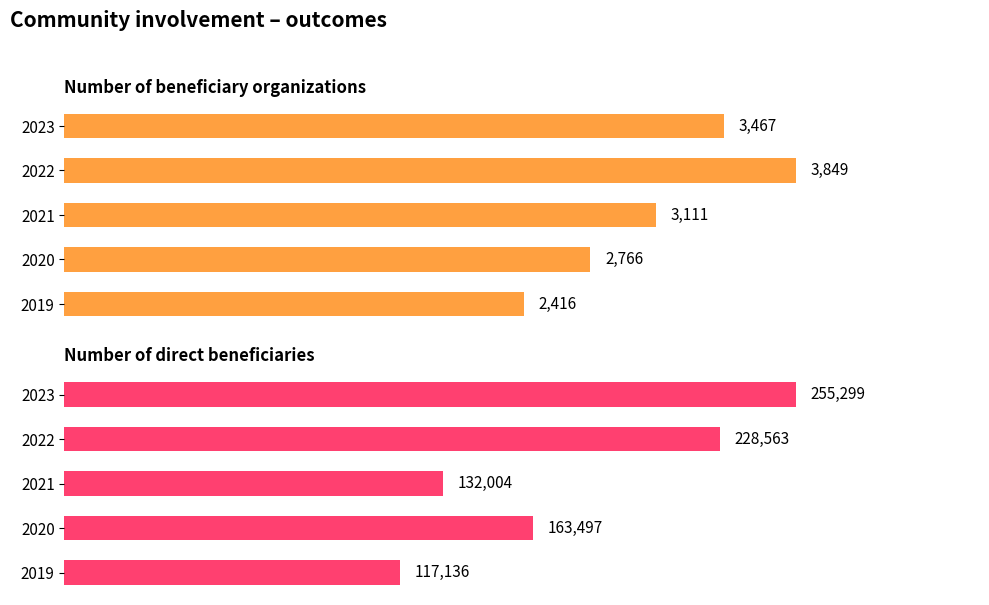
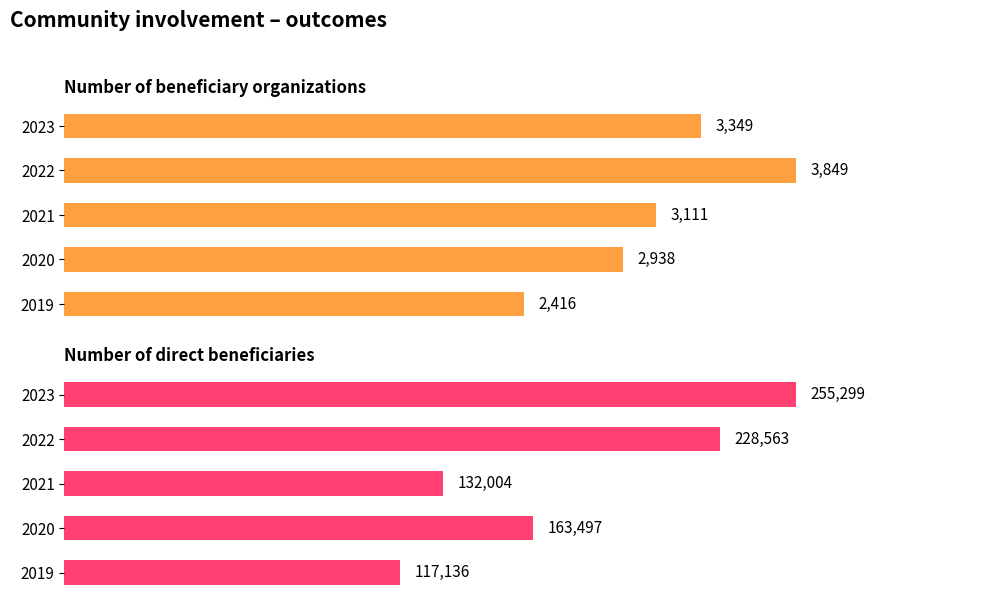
Number of beneficiary organizations, 2023: 3,467 -> 3,349
Number of beneficiary organizations, 2020: 2,766 -> 2,938
